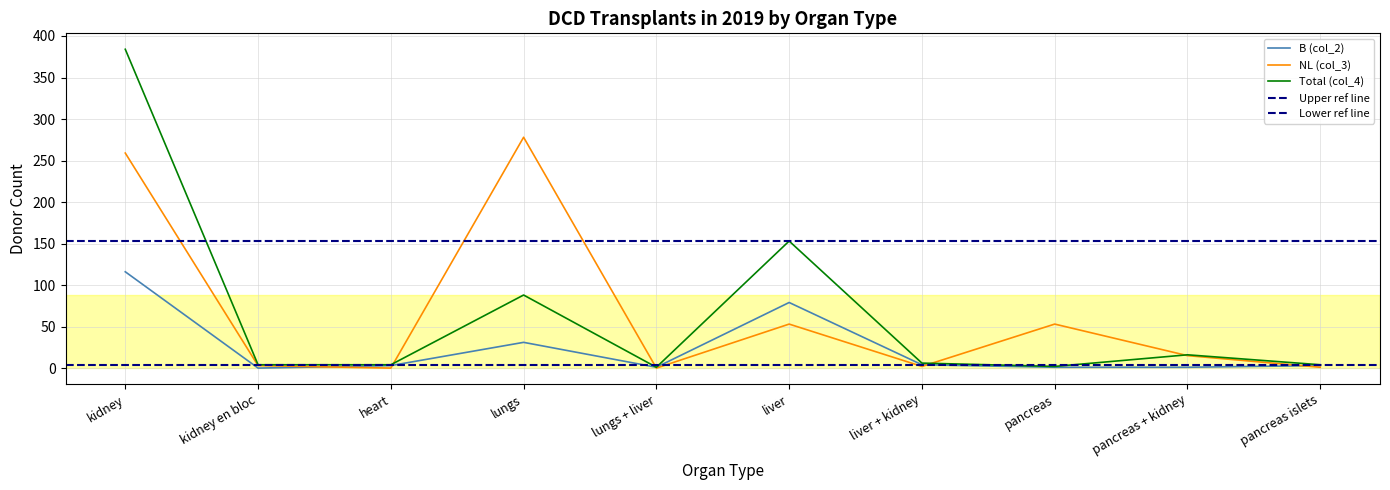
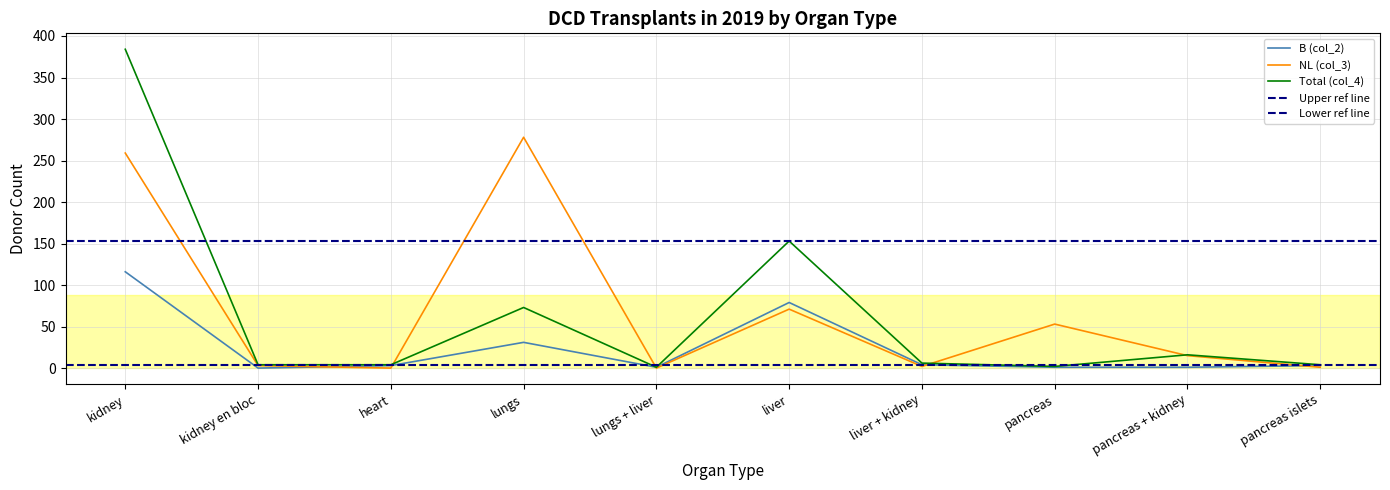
Total (col_4), lungs: 90 -> 70
NL (col_3), liver: 50 -> 70
